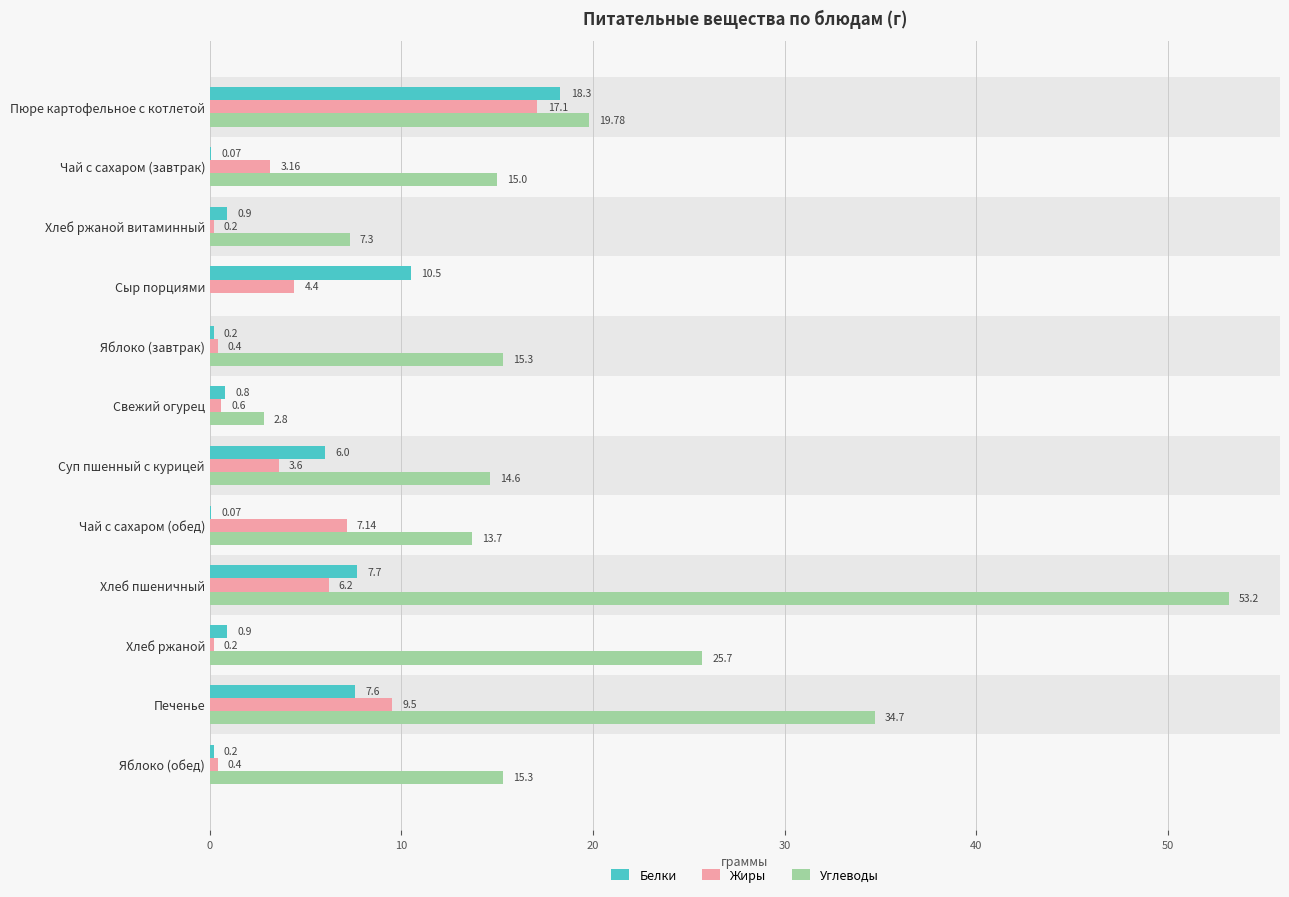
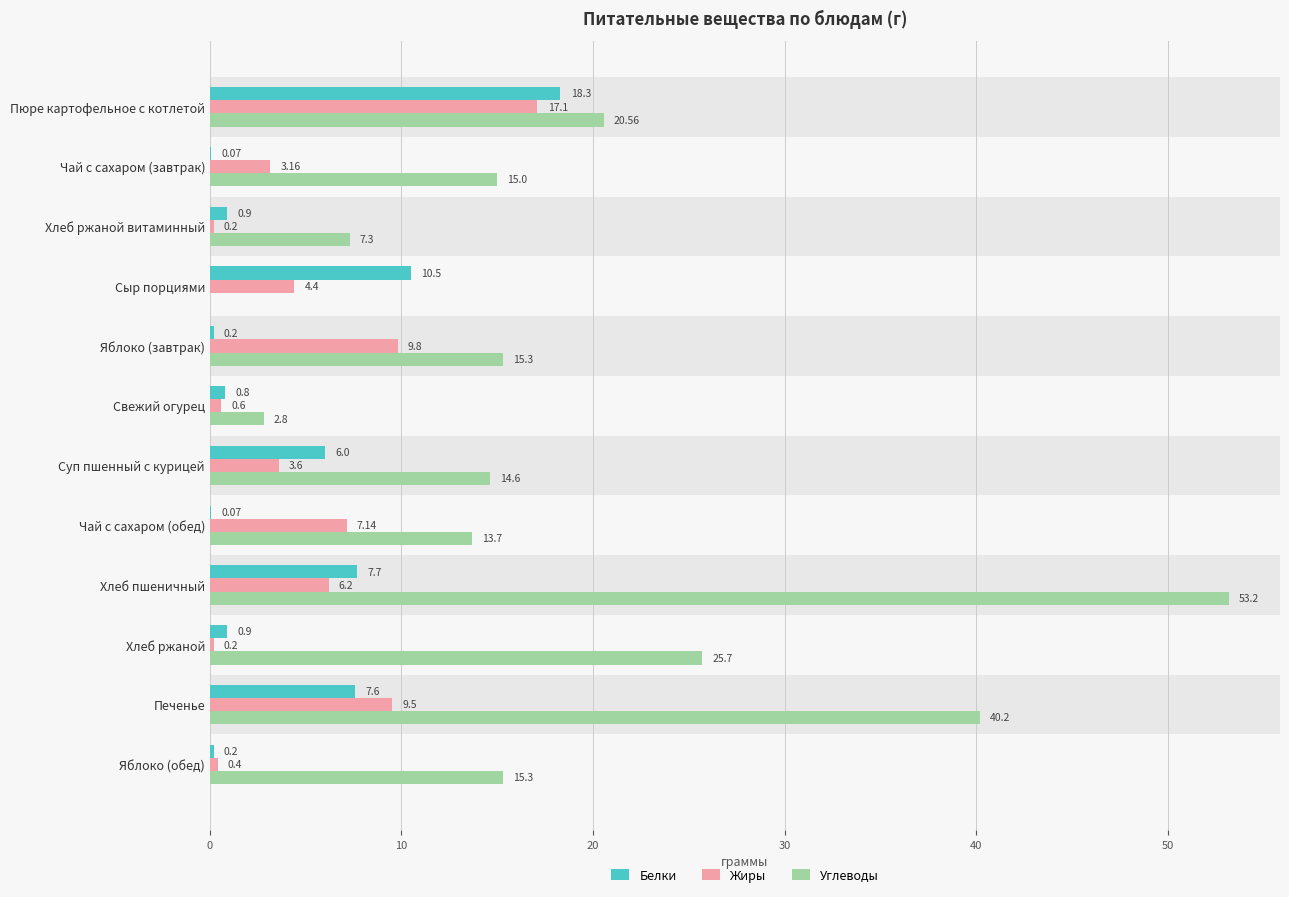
Углеводы, Пюре картофельное с котлетой: 19.78 -> 20.56
Жиры, Яблоко (завтрак): 0.4 -> 9.8
Углеводы, Печенье: 34.7 -> 40.2
